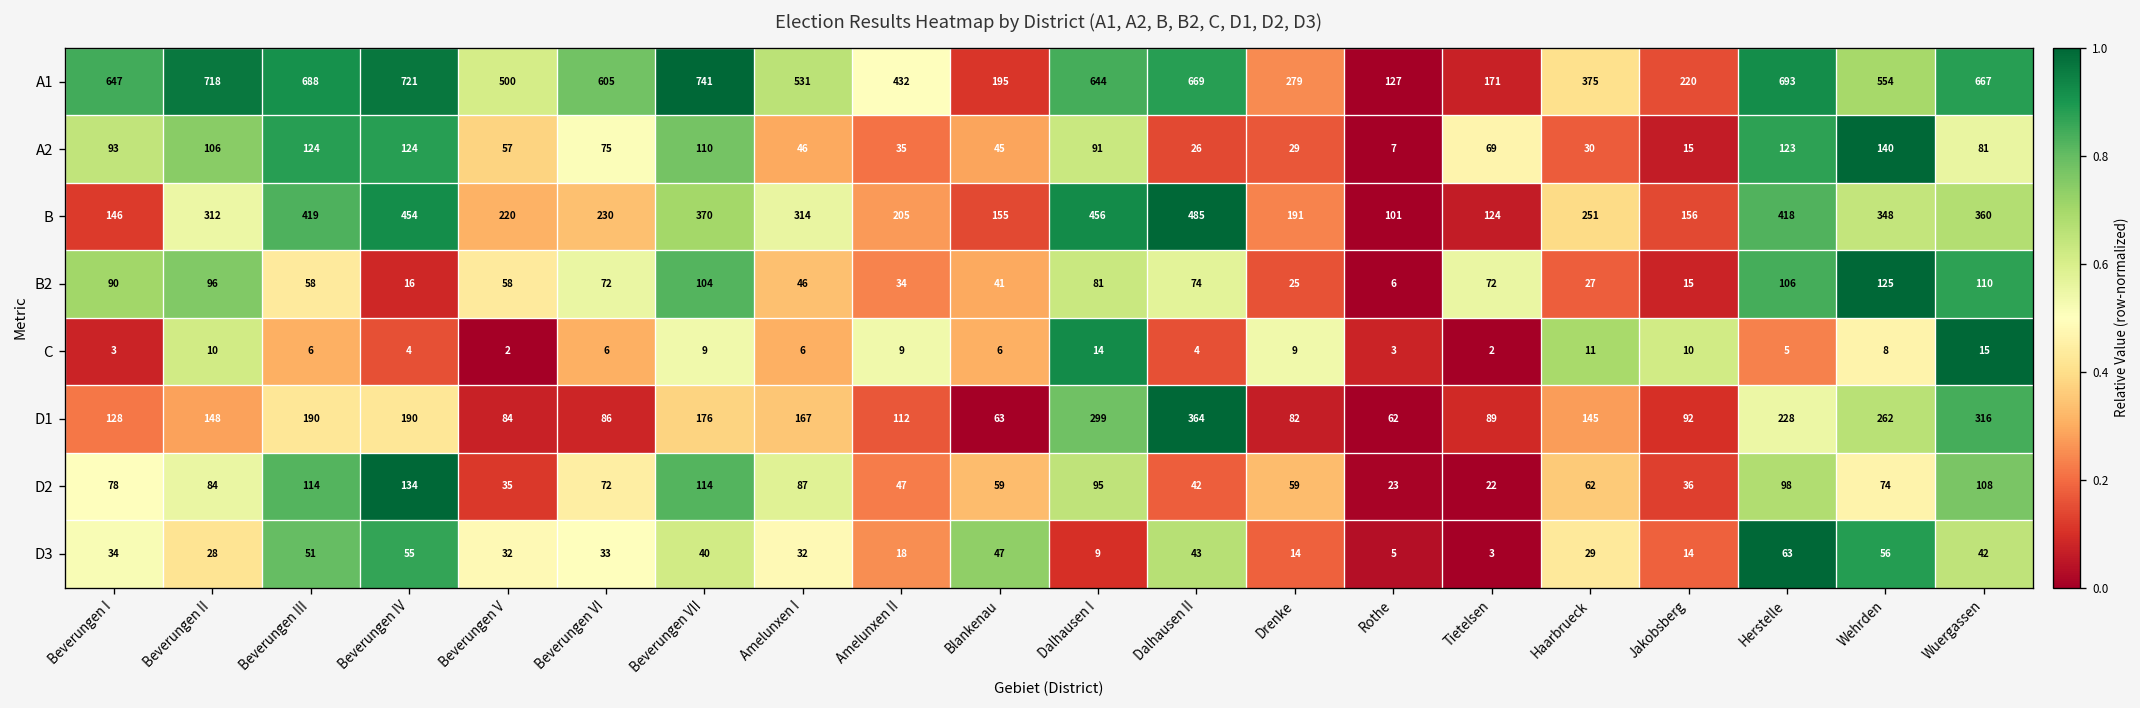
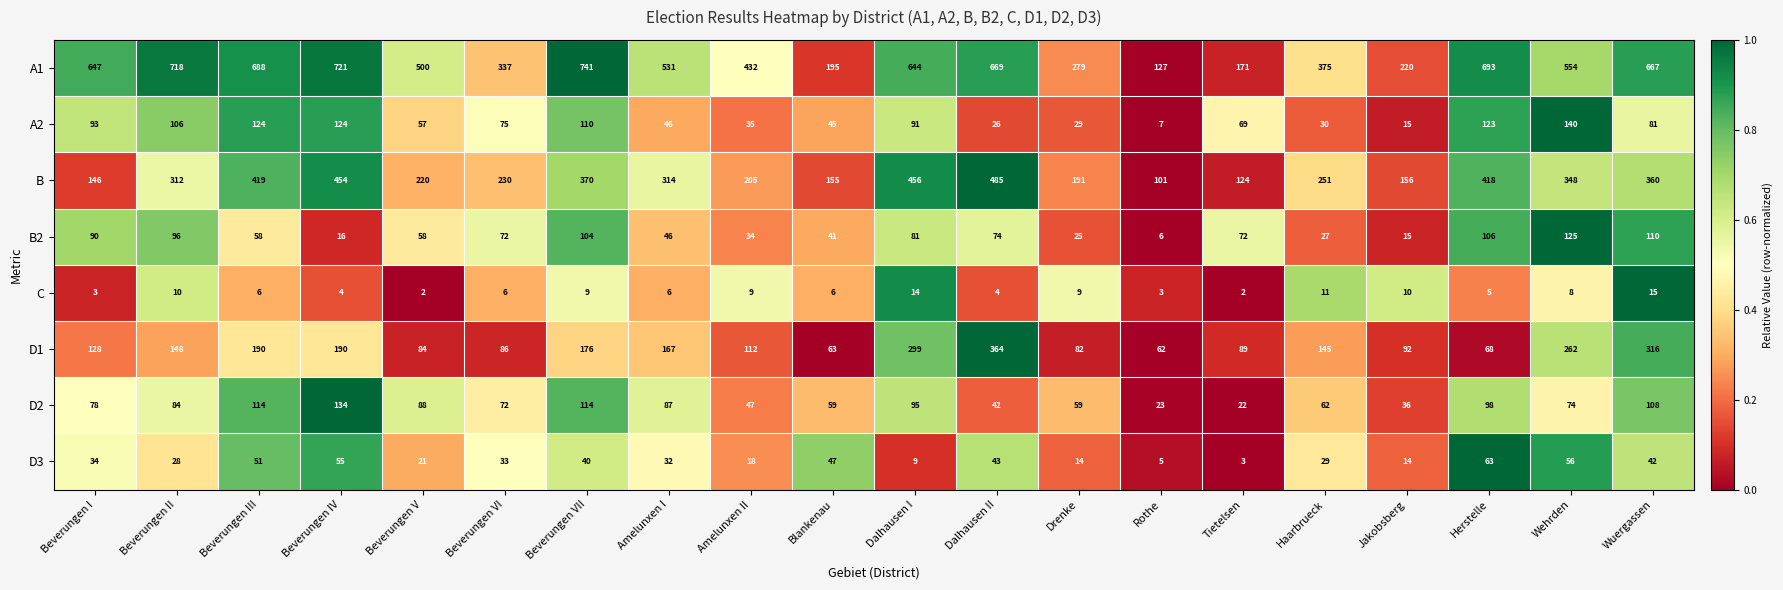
A1, Beverungen VI: 605 -> 337
D1, Herstelle: 228 -> 68
D2, Beverungen V: 35 -> 88
D3, Beverungen V: 32 -> 21
